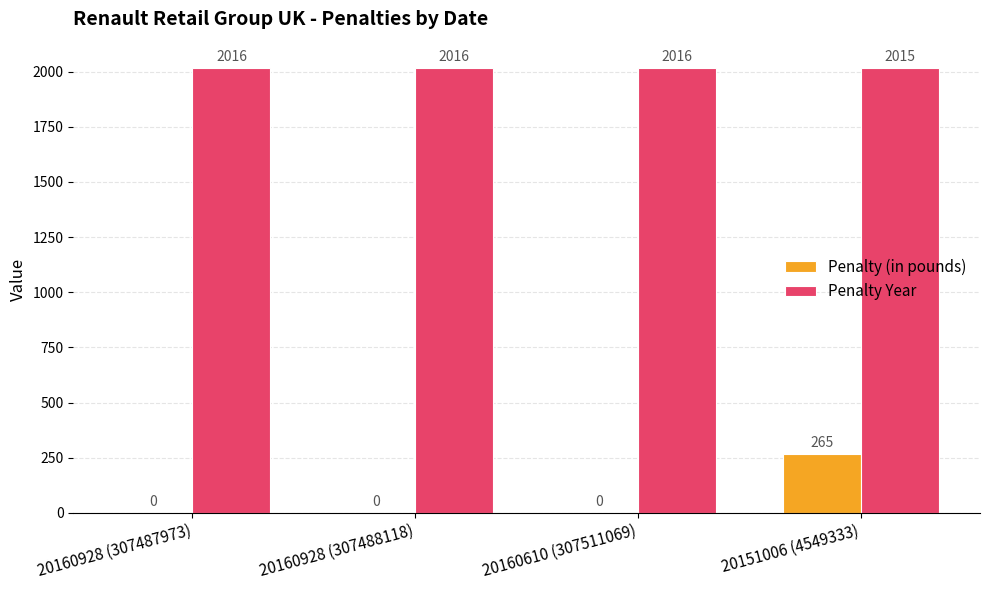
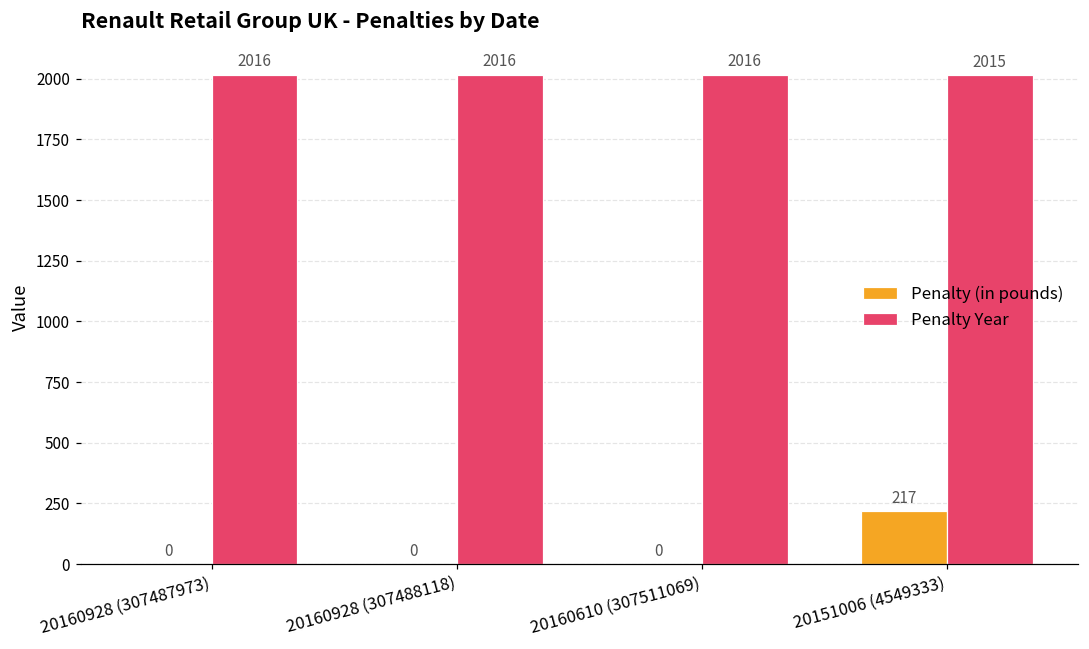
Penalty (in pounds), 20151006 (4549333): 265 -> 217
